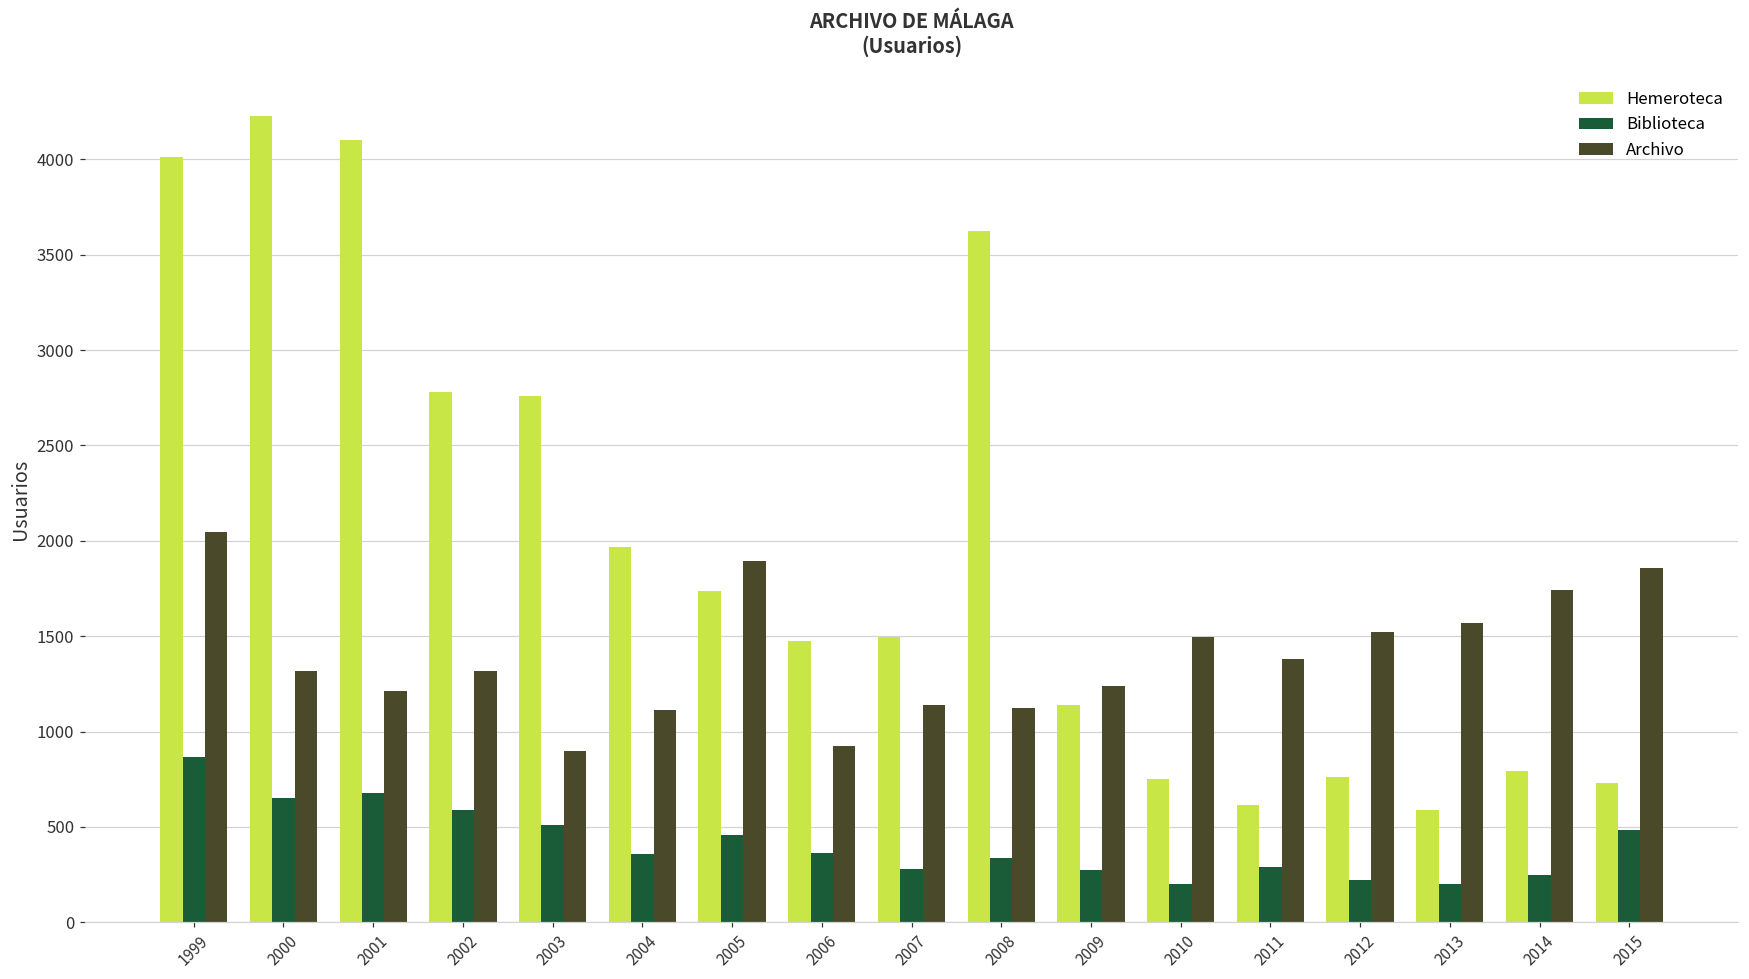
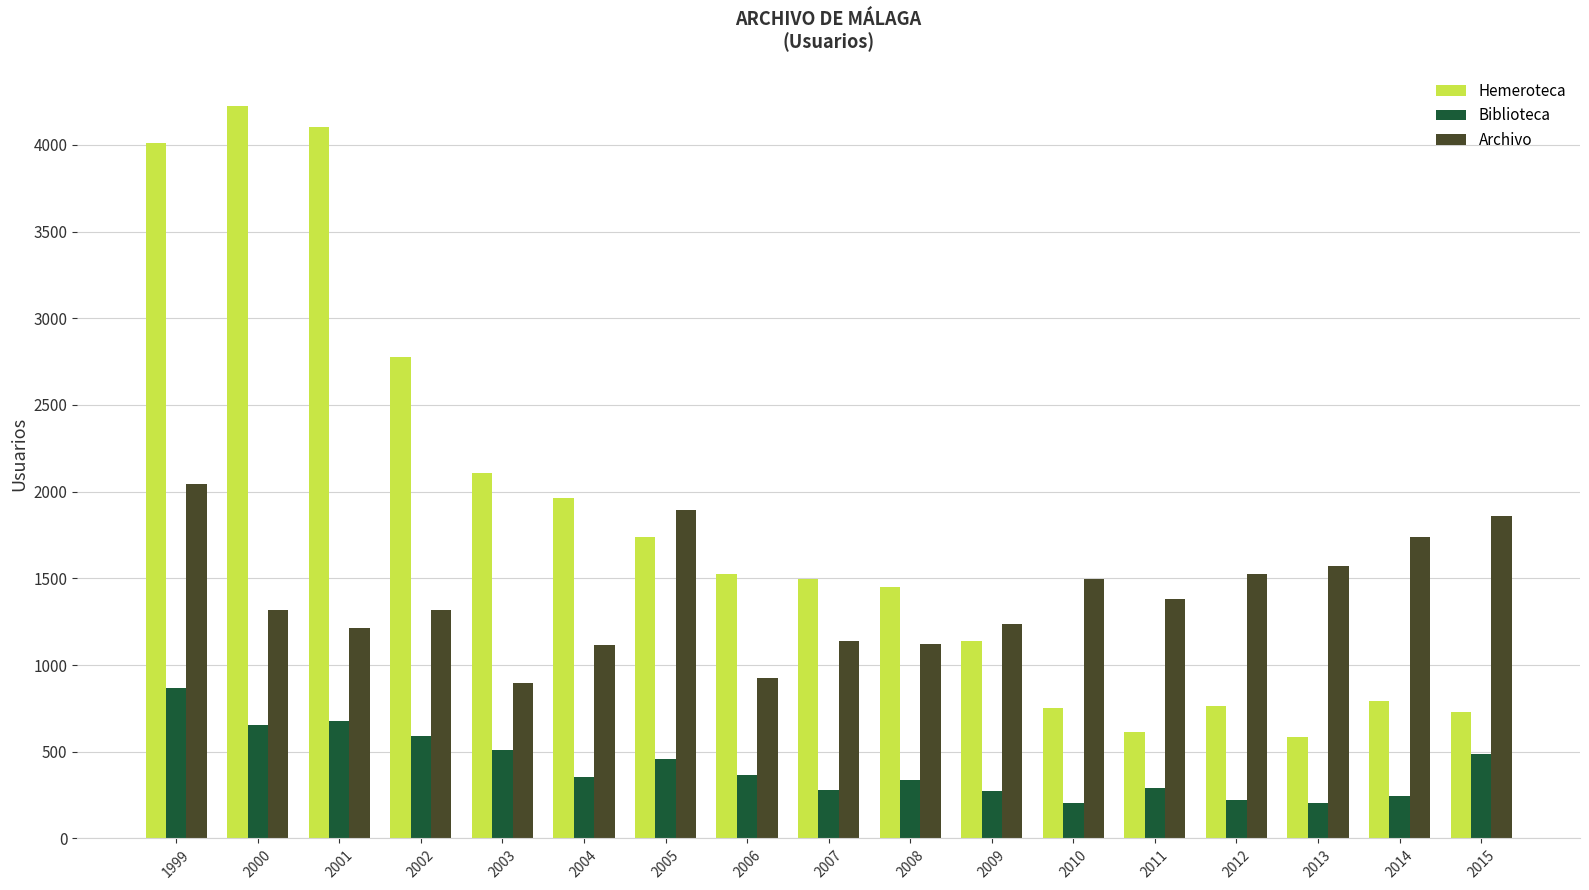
Hemeroteca, 2003: 2760 -> 2110
Hemeroteca, 2006: 1470 -> 1520
Hemeroteca, 2008: 3620 -> 1450
